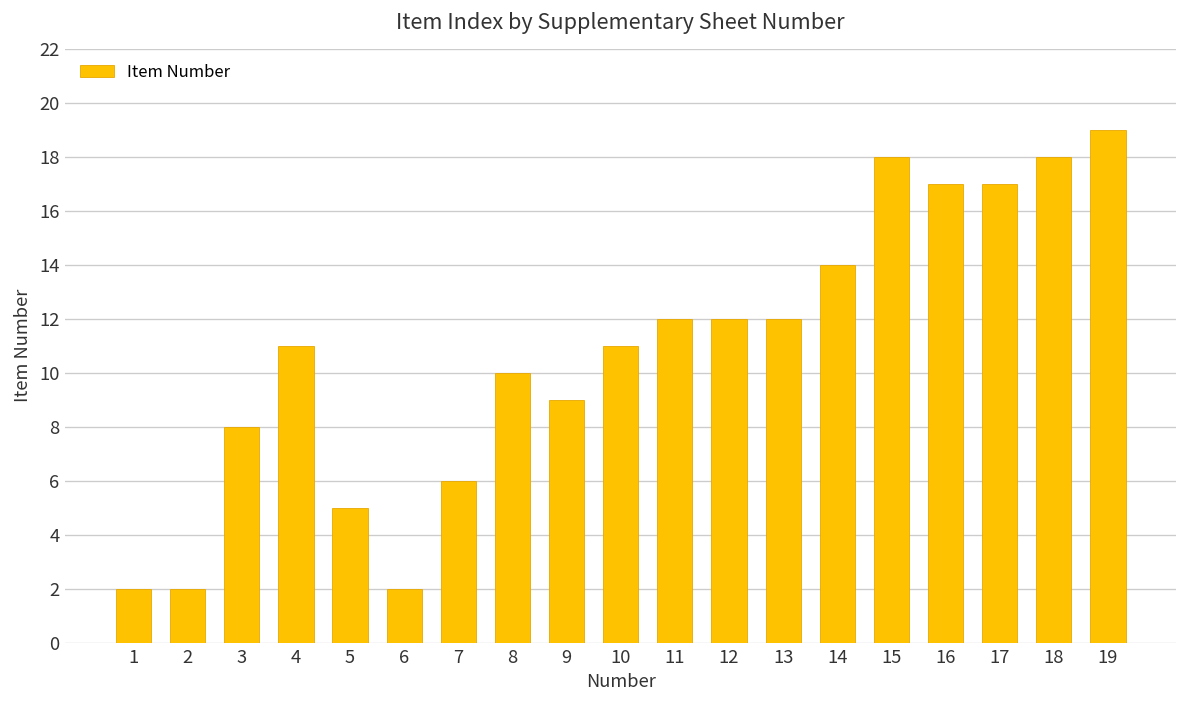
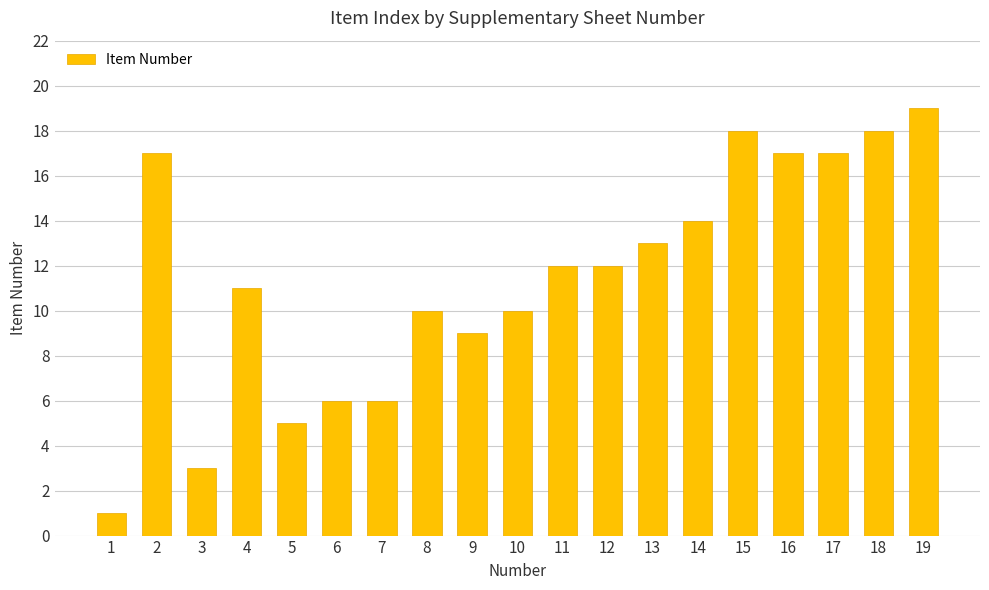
1: 2 -> 1
2: 2 -> 17
3: 8 -> 3
6: 2 -> 6
10: 11 -> 10
13: 12 -> 13
